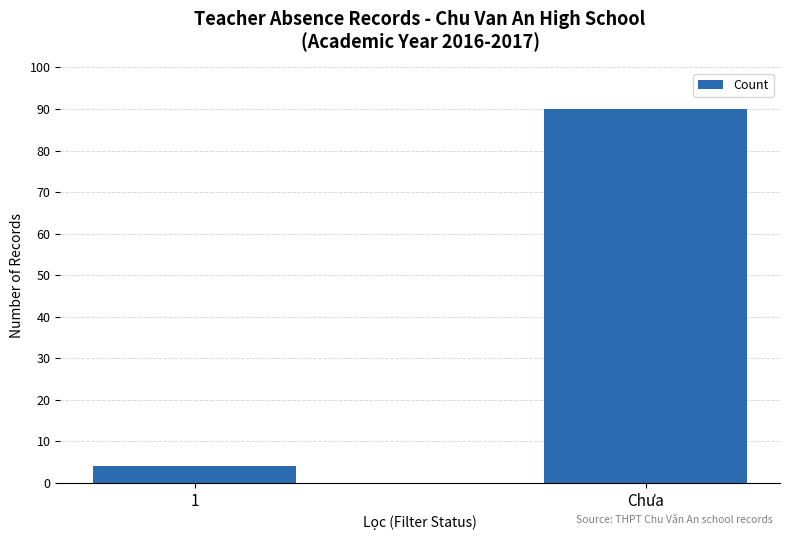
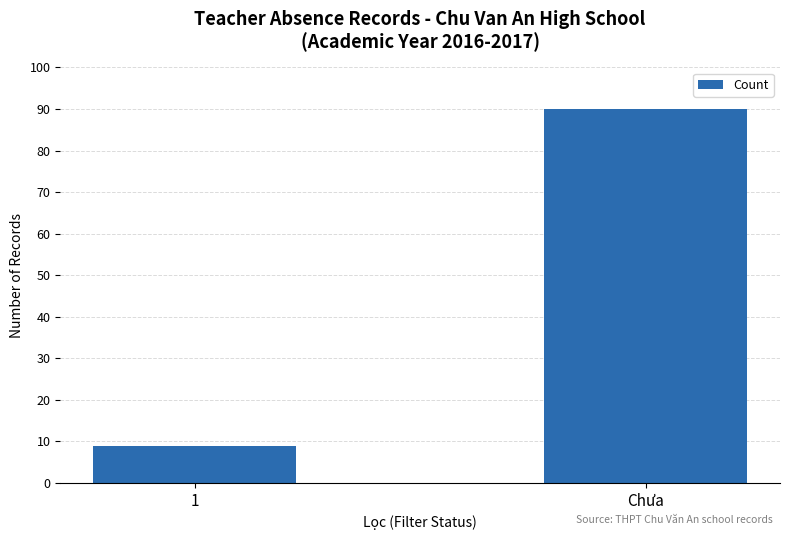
1: 4 -> 9
